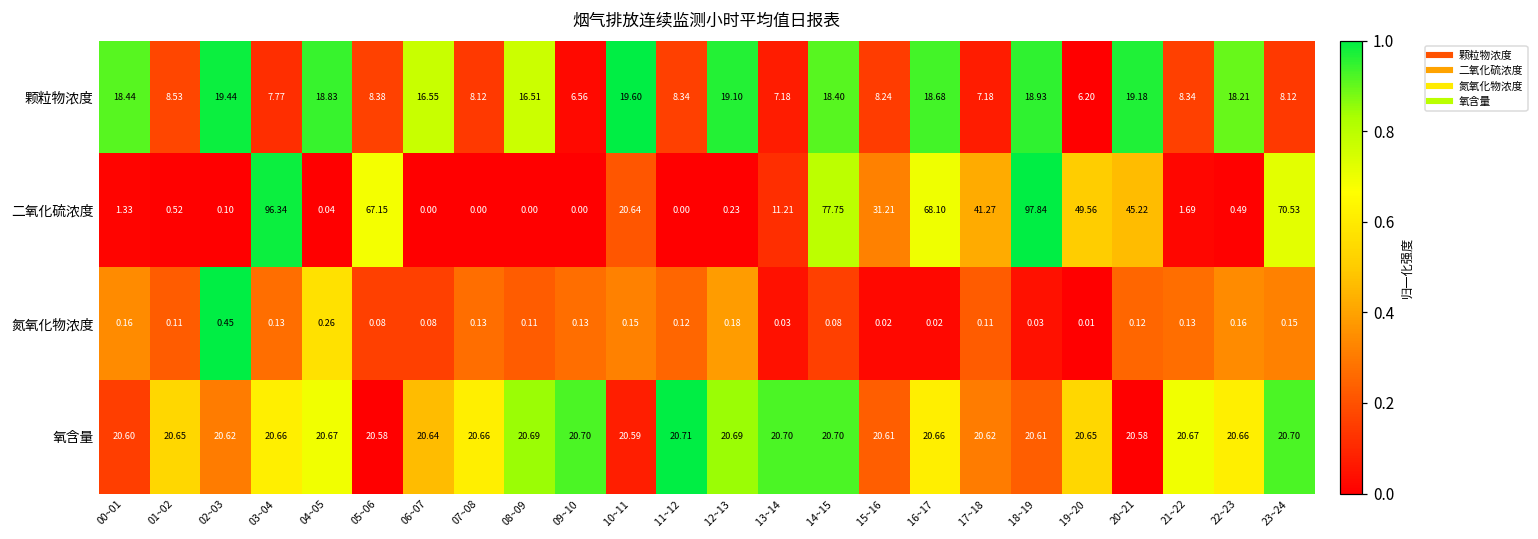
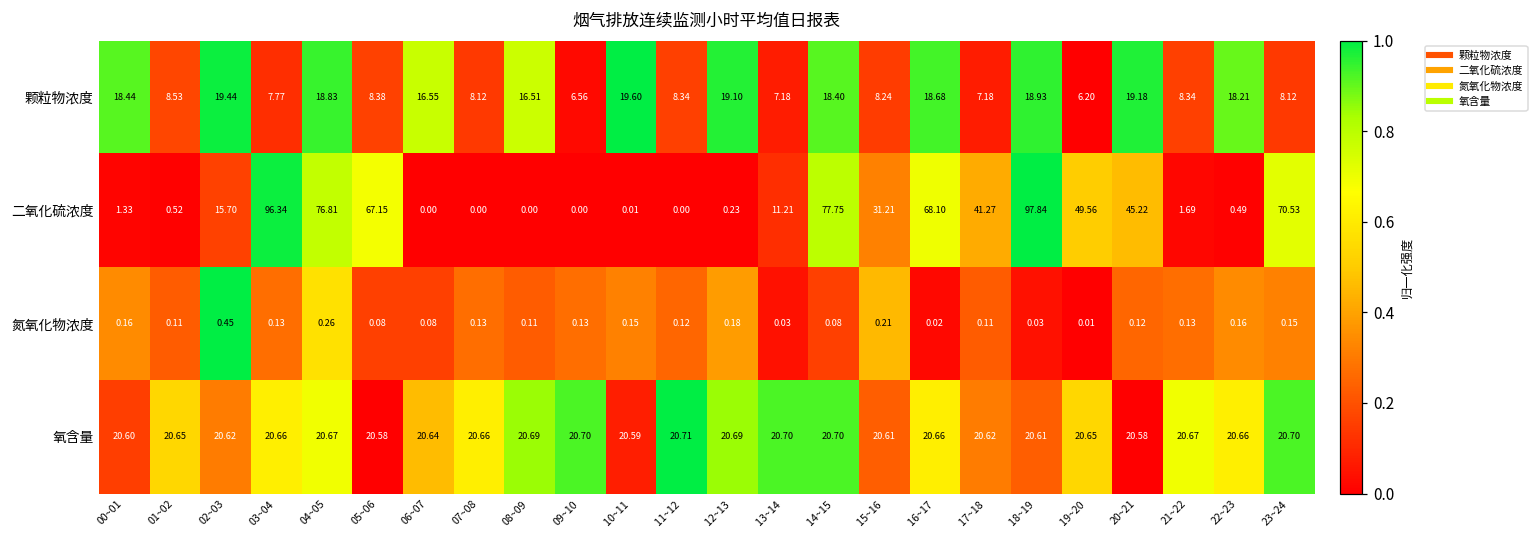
二氧化硫浓度, 02~03: 0.10 -> 15.70
二氧化硫浓度, 04~05: 0.04 -> 76.81
二氧化硫浓度, 10~11: 20.64 -> 0.01
氮氧化物浓度, 15~16: 0.02 -> 0.21
